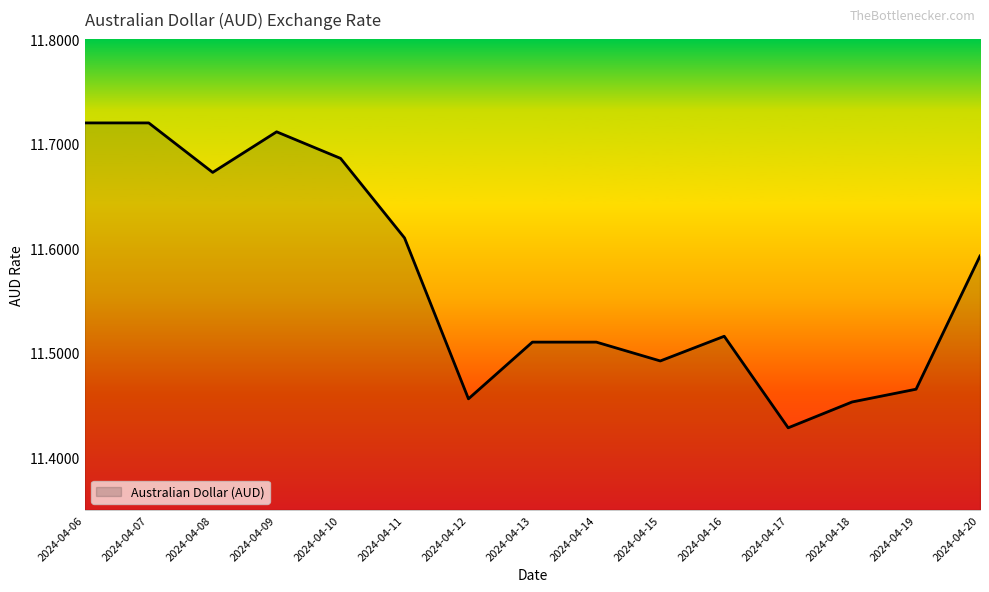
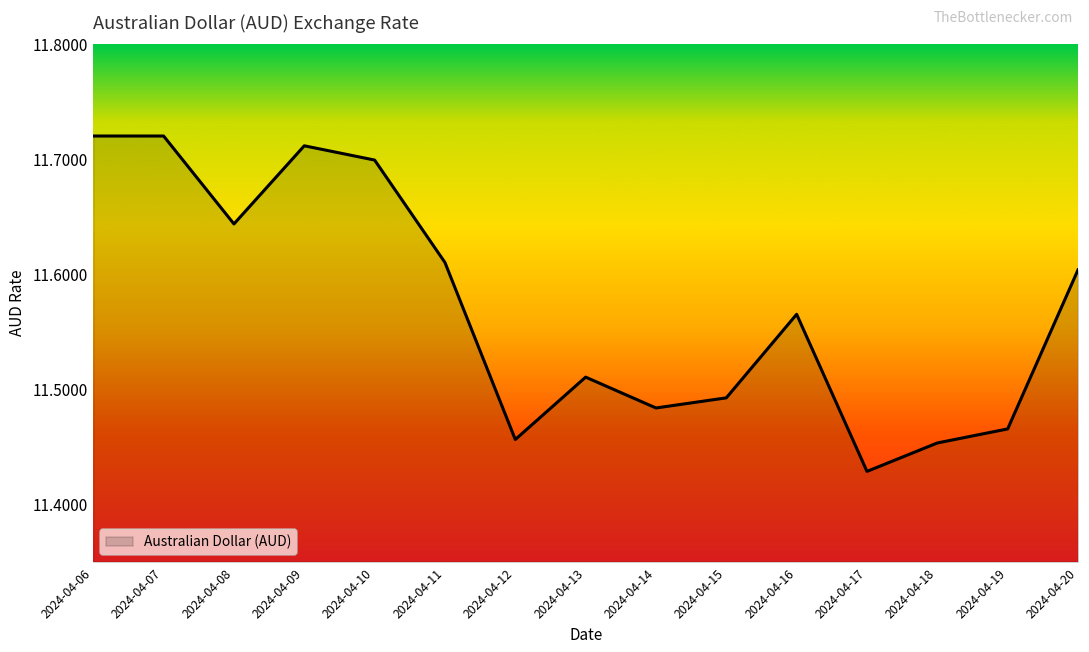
2024-04-08: 11.673 -> 11.644
2024-04-10: 11.686 -> 11.699
2024-04-14: 11.510 -> 11.484
2024-04-16: 11.516 -> 11.565
2024-04-20: 11.593 -> 11.604
